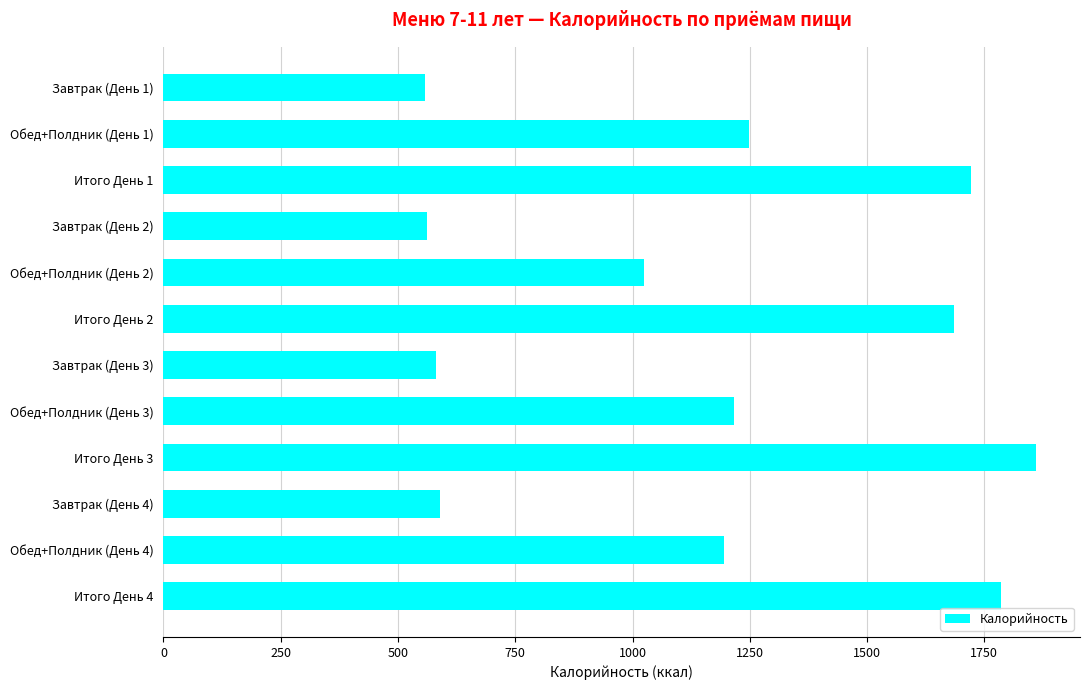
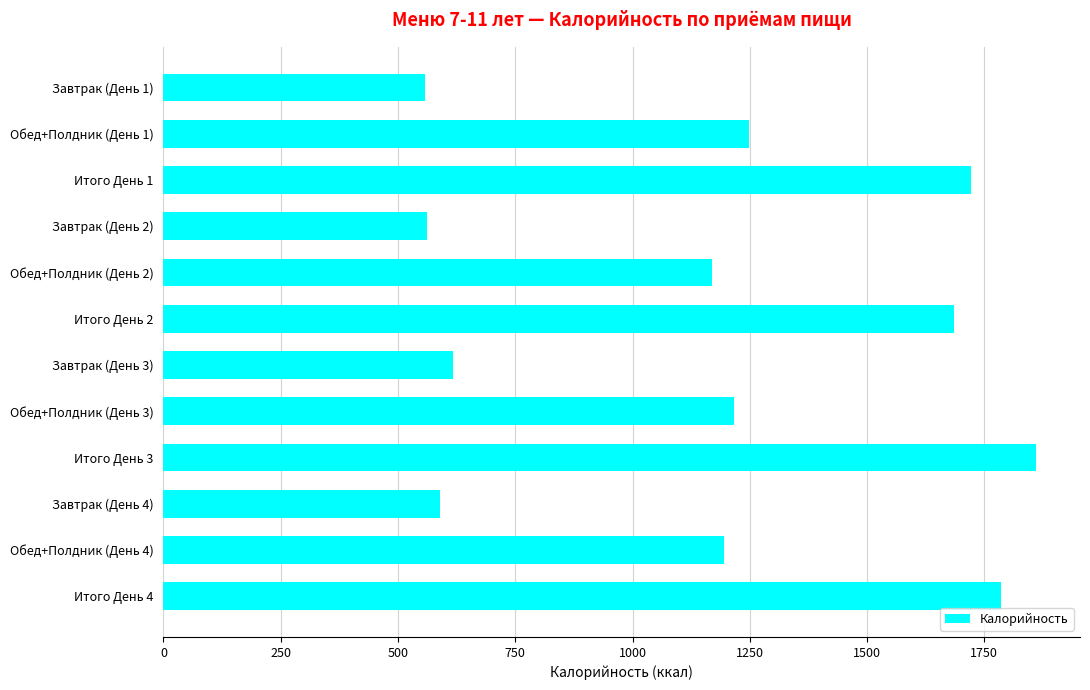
Обед+Полдник (День 2): 1020 -> 1170
Завтрак (День 3): 580 -> 620
